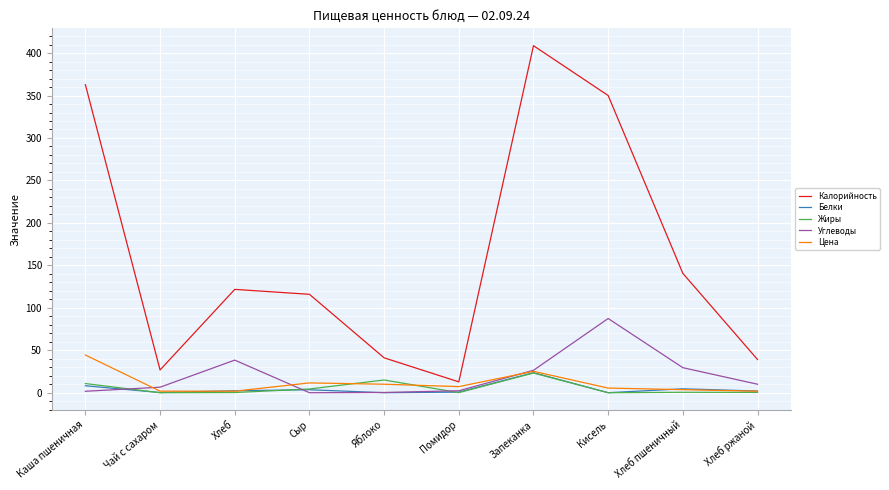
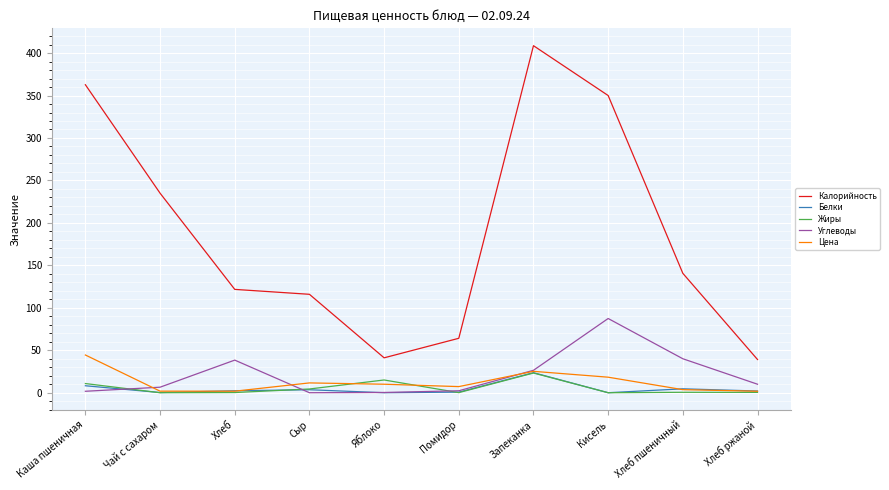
Калорийность, Чай с сахаром: 30 -> 240
Калорийность, Помидор: 10 -> 60
Цена, Кисель: 10 -> 20
Углеводы, Хлеб пшеничный: 30 -> 40
